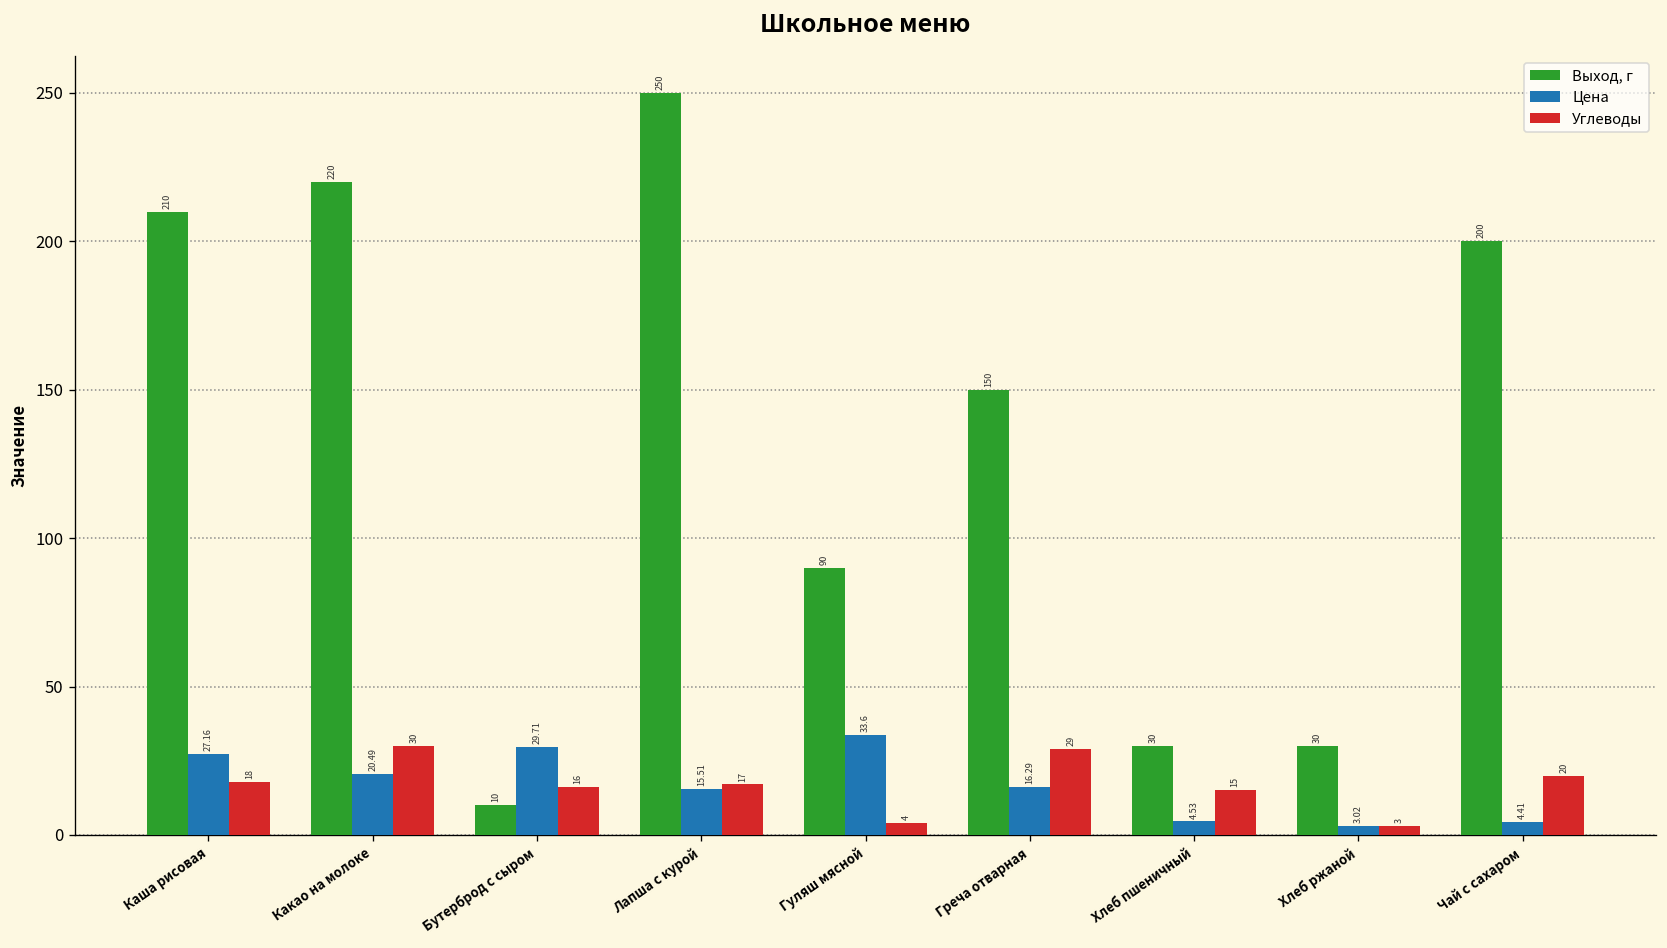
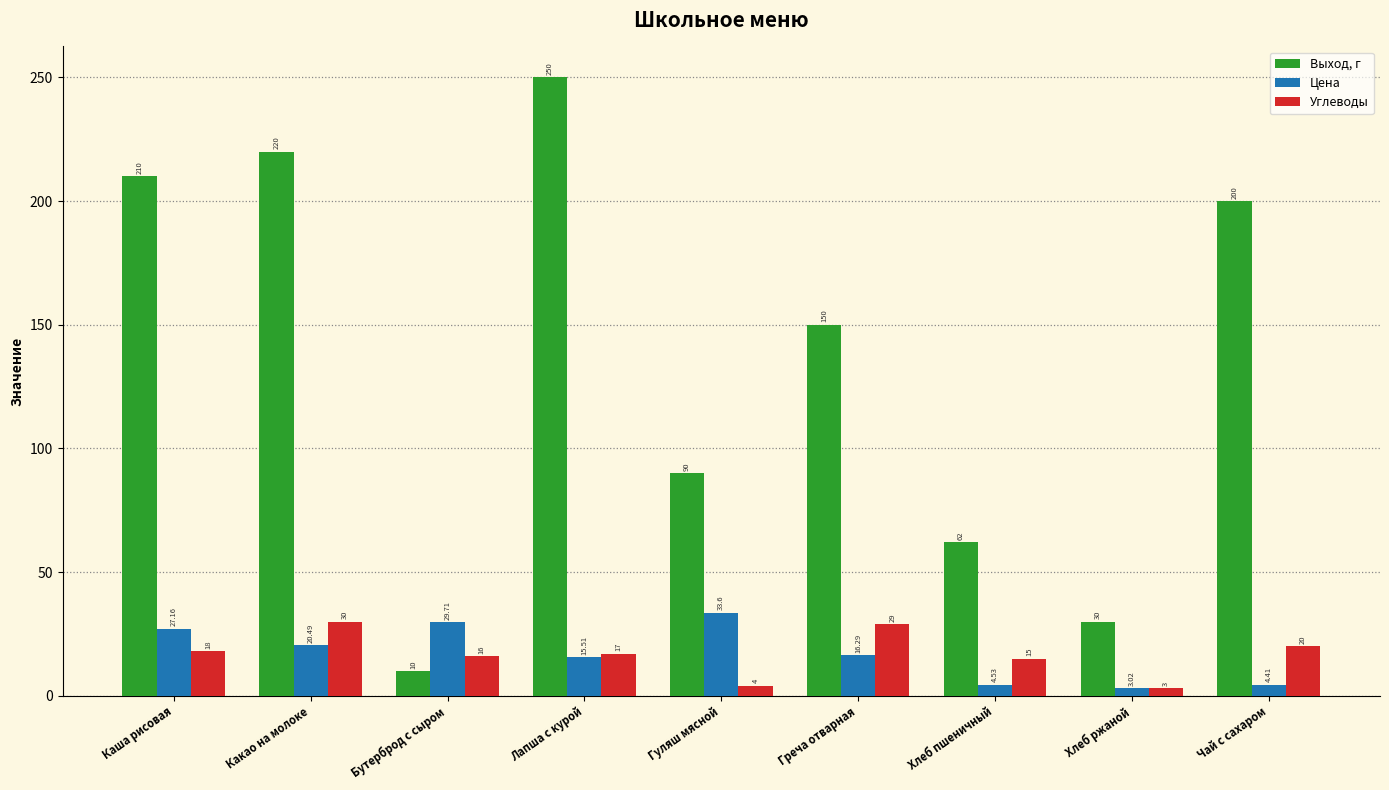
Выход, г, Хлеб пшеничный: 30 -> 62
